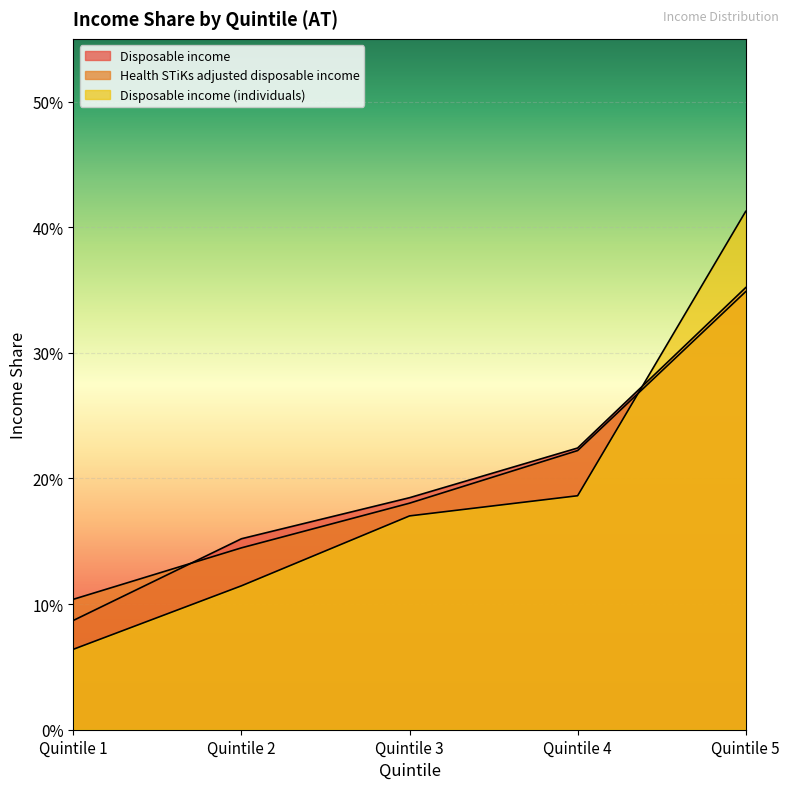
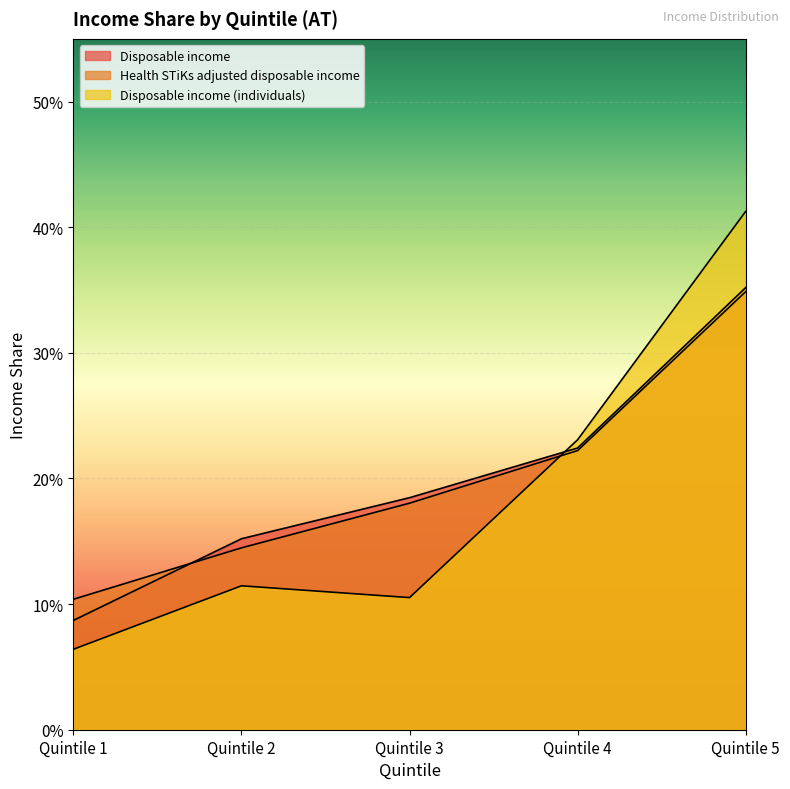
Disposable income (individuals), Quintile 3: 17.0% -> 10.5%
Disposable income (individuals), Quintile 4: 18.6% -> 23.1%
